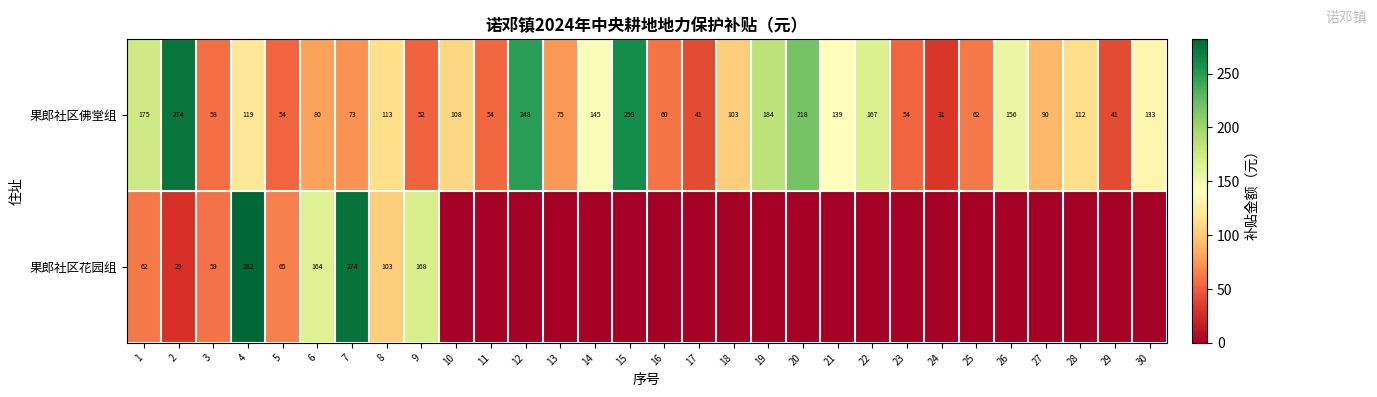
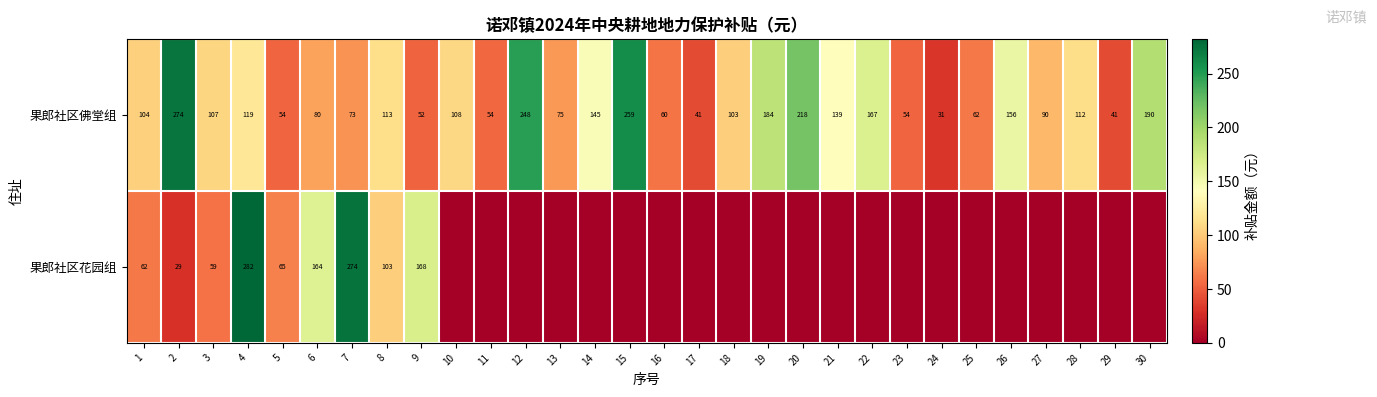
果郎社区佛堂组, 1: 175 -> 104
果郎社区佛堂组, 3: 58 -> 107
果郎社区佛堂组, 30: 133 -> 190
